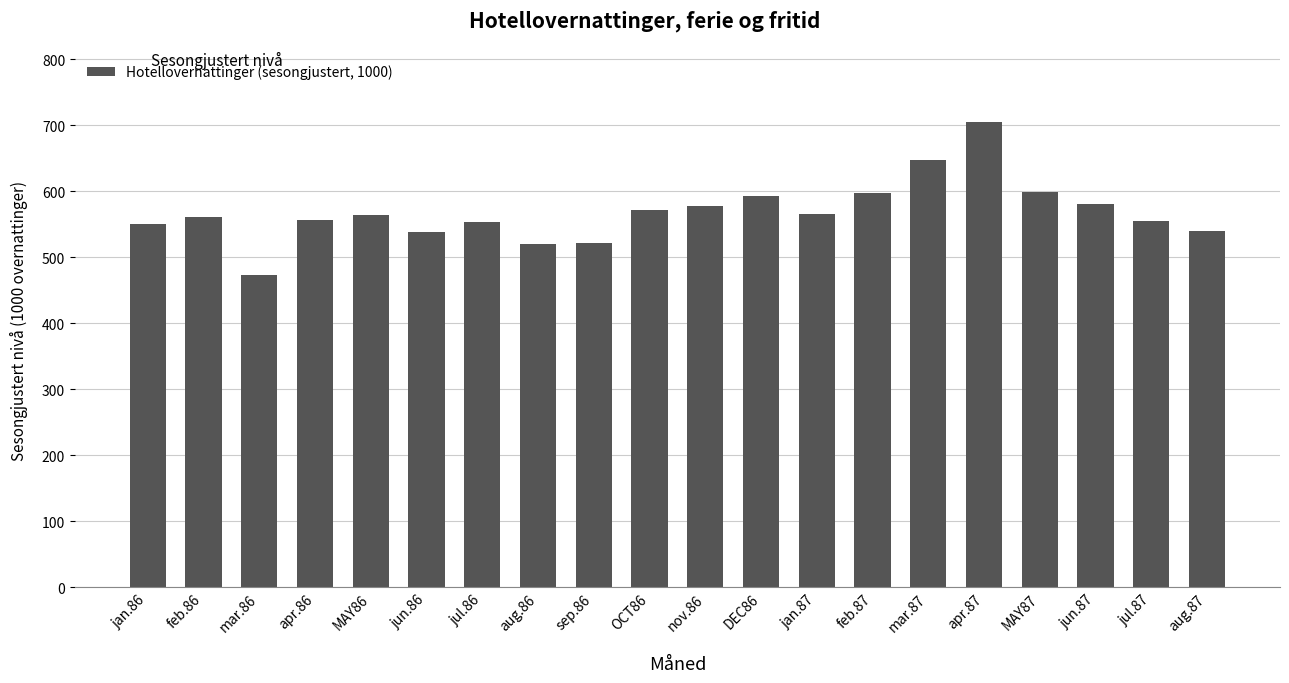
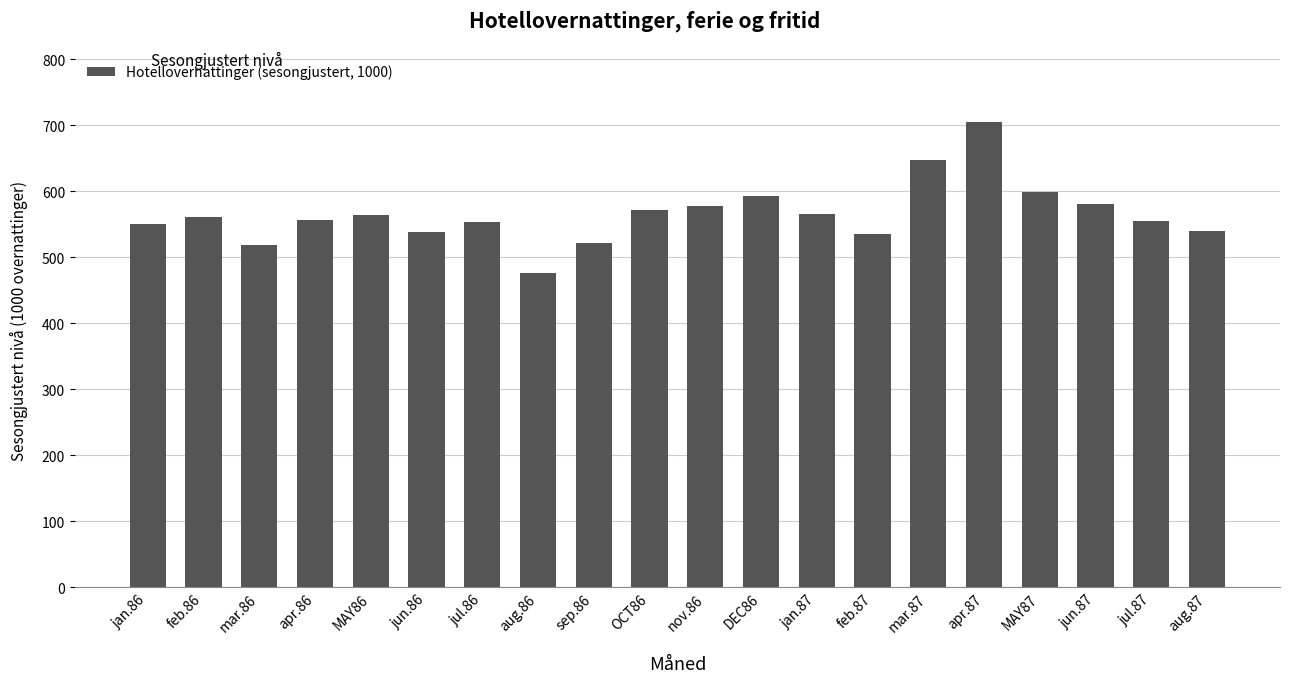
mar.86: 470 -> 520
aug.86: 520 -> 480
feb.87: 600 -> 530
